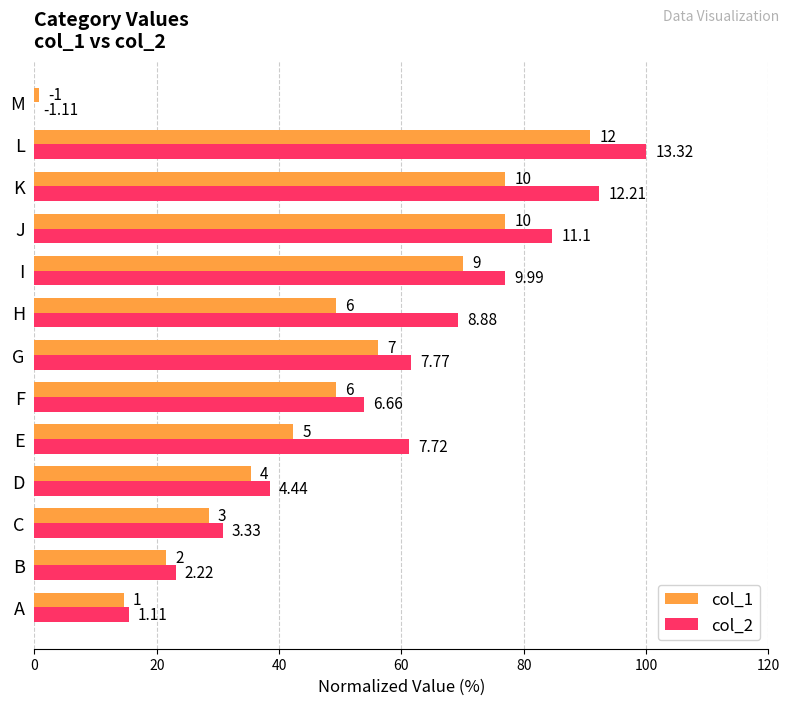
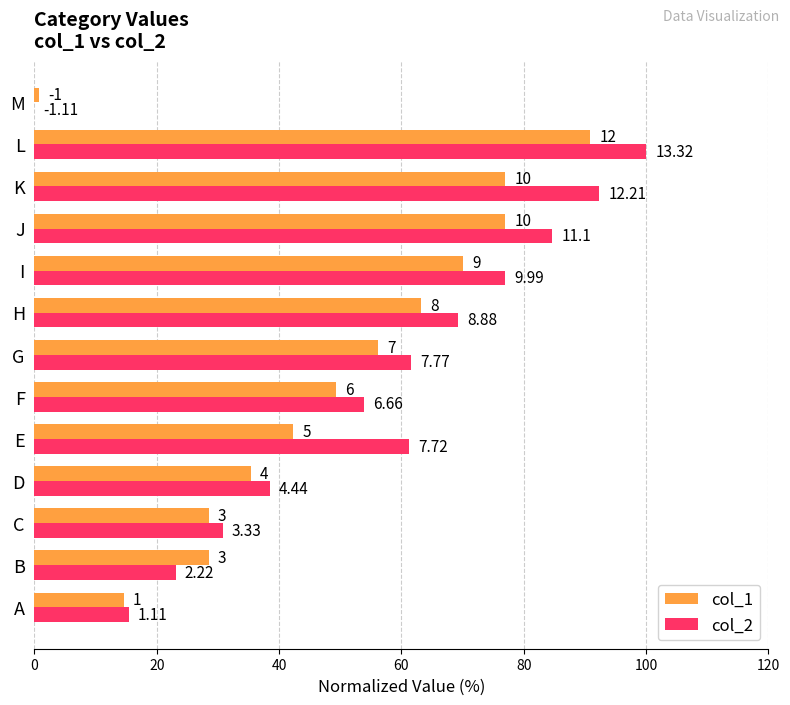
col_1, H: 6 -> 8
col_1, B: 2 -> 3
